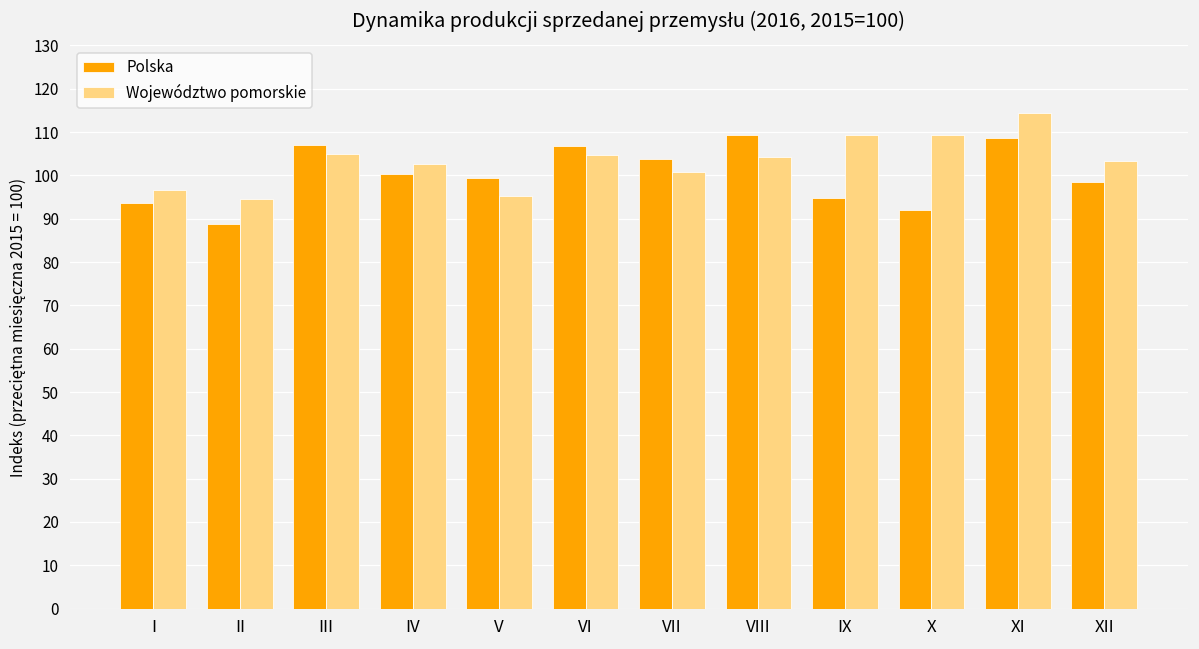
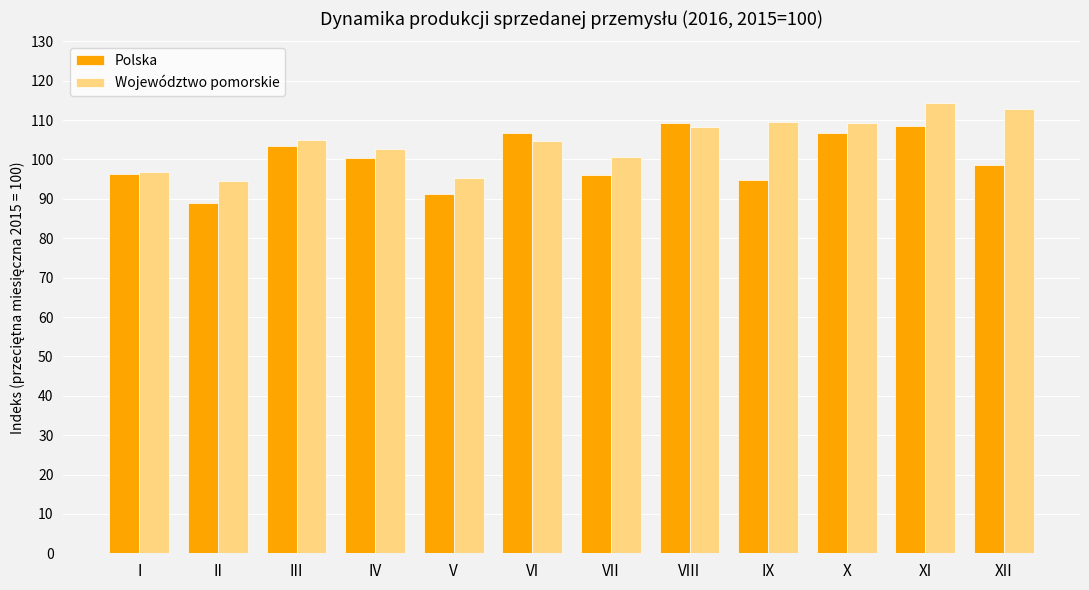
Polska, I: 94 -> 96
Polska, III: 107 -> 104
Polska, V: 99 -> 91
Polska, VII: 104 -> 96
Województwo pomorskie, VIII: 104 -> 108
Polska, X: 92 -> 107
Województwo pomorskie, XII: 103 -> 113
